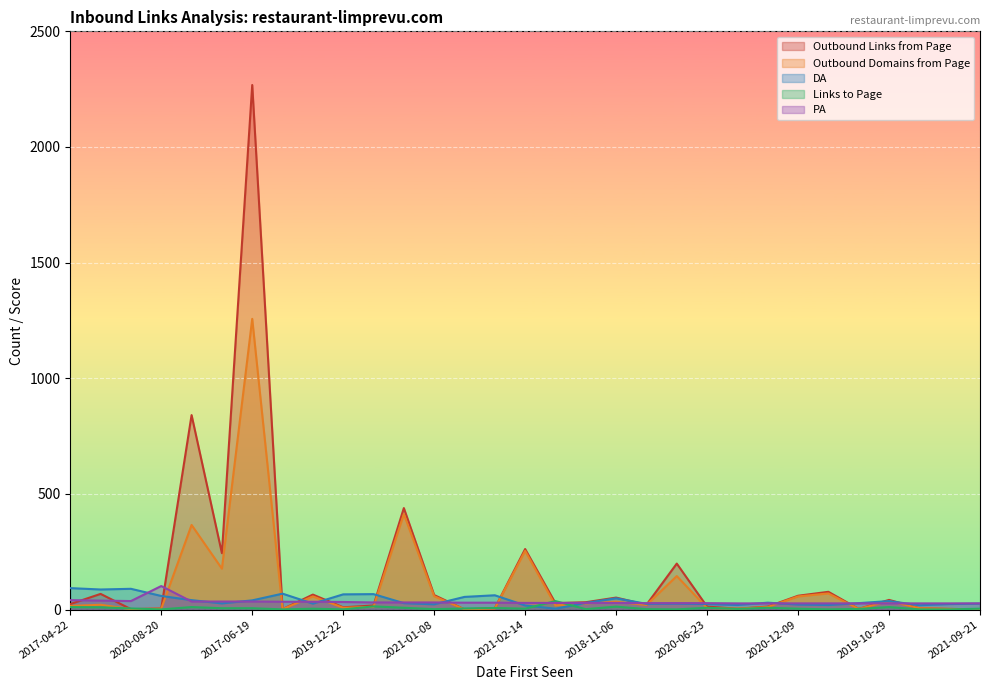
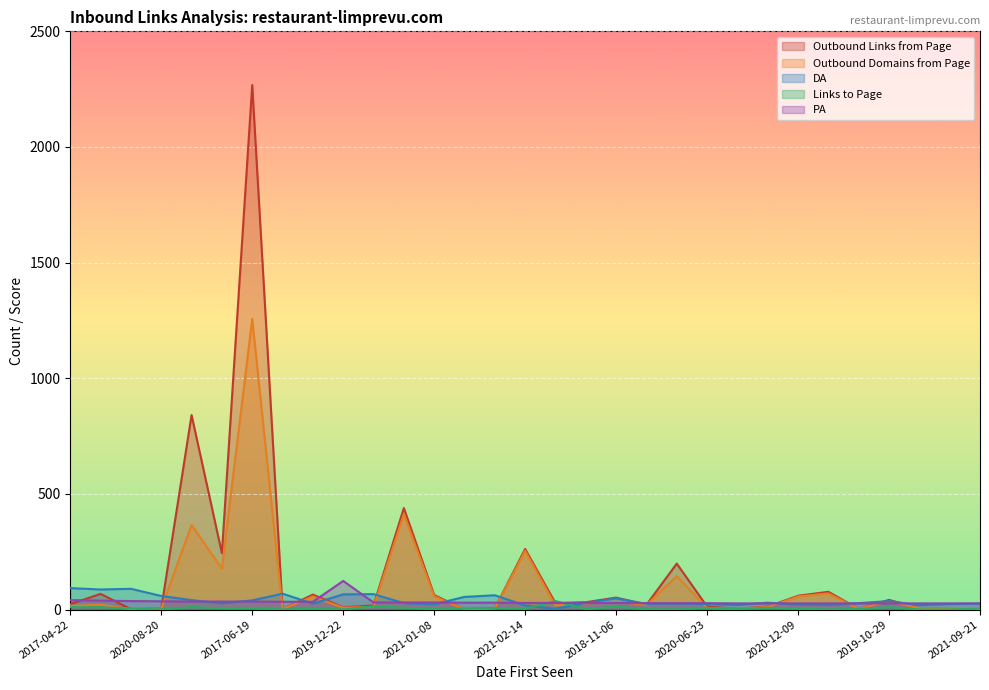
PA, 2020-08-20: 100 -> 40
PA, 2019-12-22: 30 -> 120
